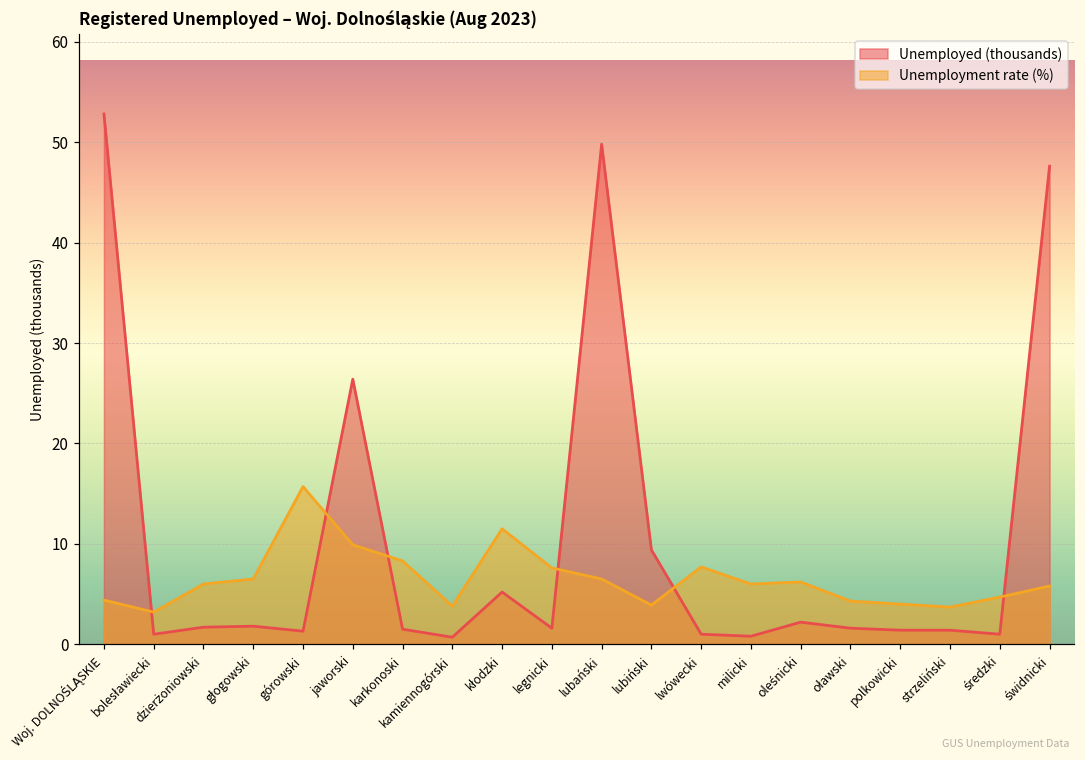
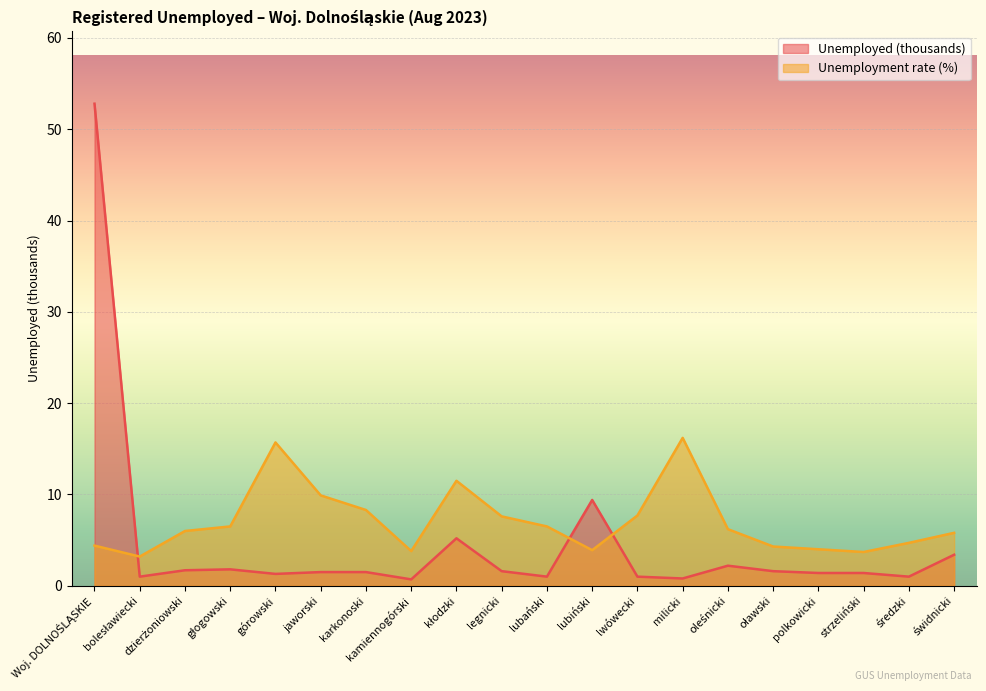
Unemployed (thousands), jaworski: 26 -> 2
Unemployed (thousands), lubański: 50 -> 1
Unemployment rate (%), milicki: 6 -> 16
Unemployed (thousands), świdnicki: 48 -> 3
